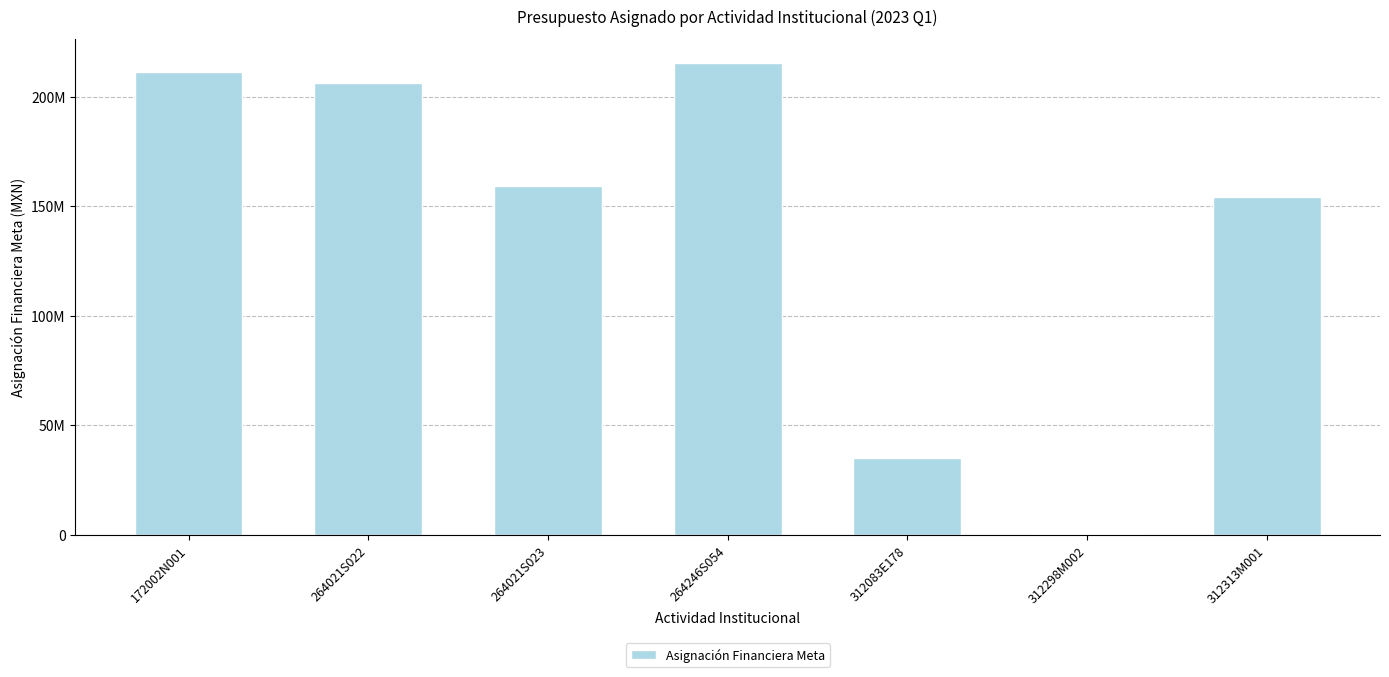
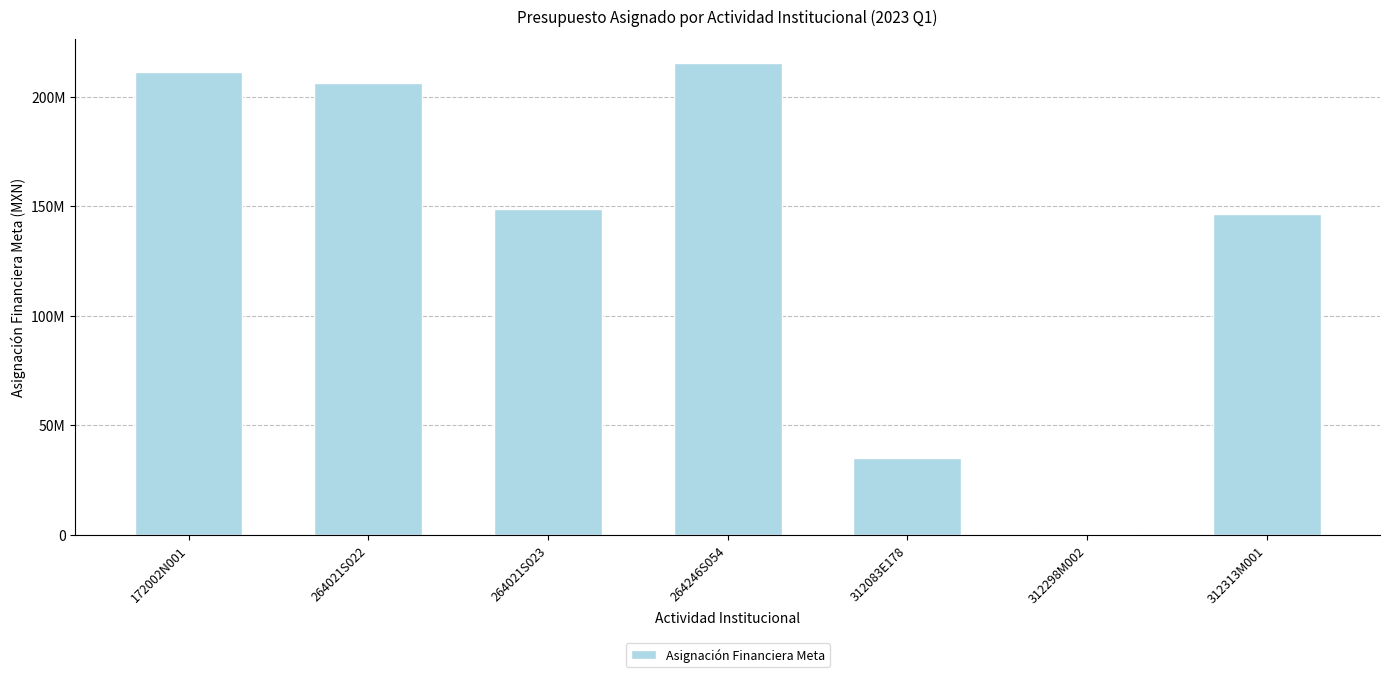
264021S023: 159000000 -> 149000000
312313M001: 154000000 -> 147000000
